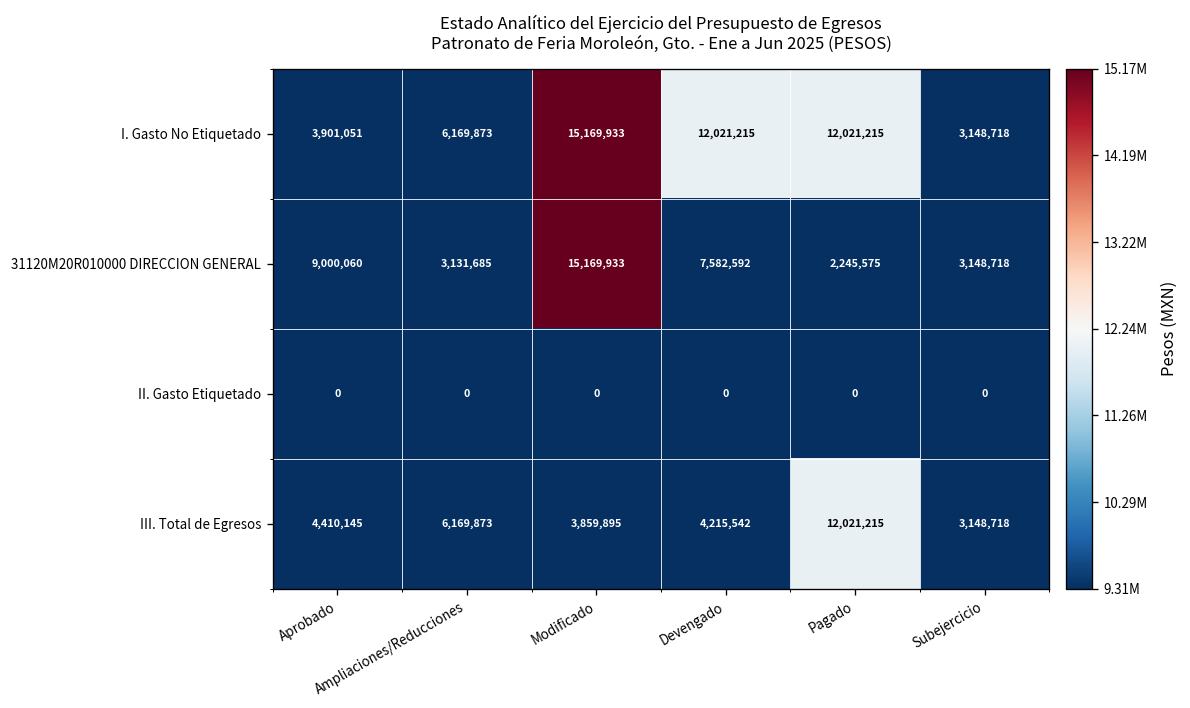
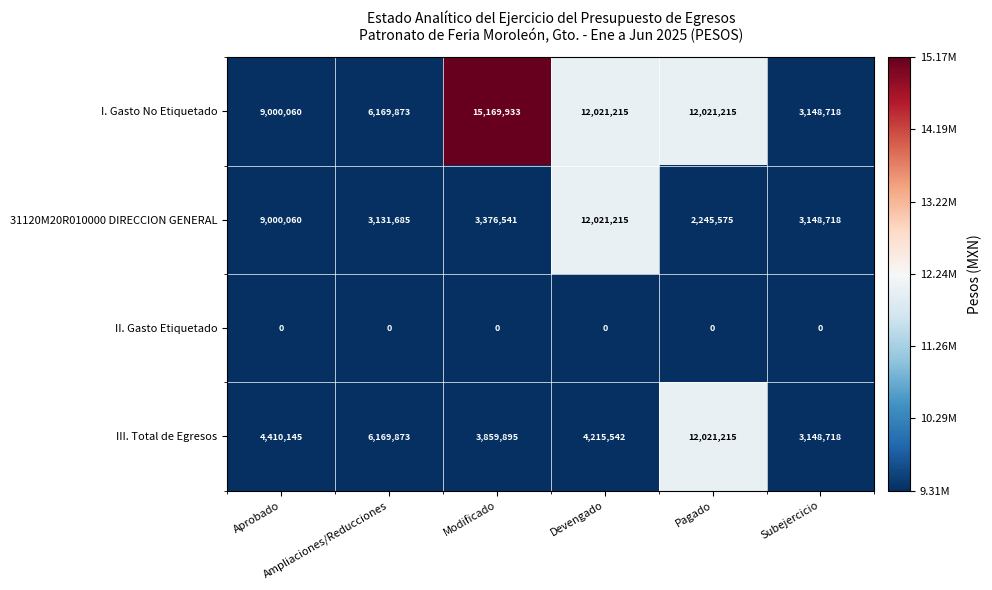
I. Gasto No Etiquetado, Aprobado: 3,901,051 -> 9,000,060
31120M20R010000 DIRECCION GENERAL, Modificado: 15,169,933 -> 3,376,541
31120M20R010000 DIRECCION GENERAL, Devengado: 7,582,592 -> 12,021,215
